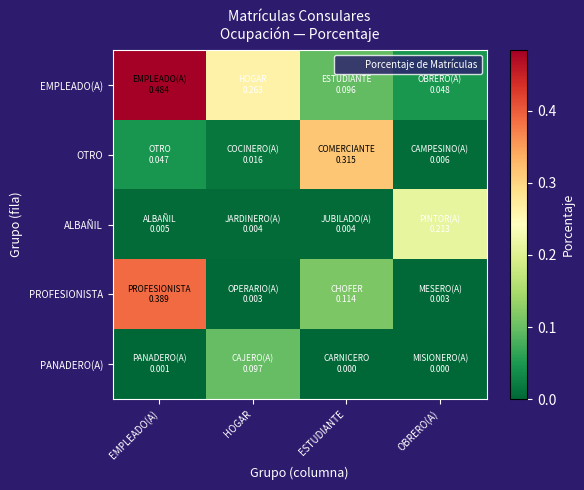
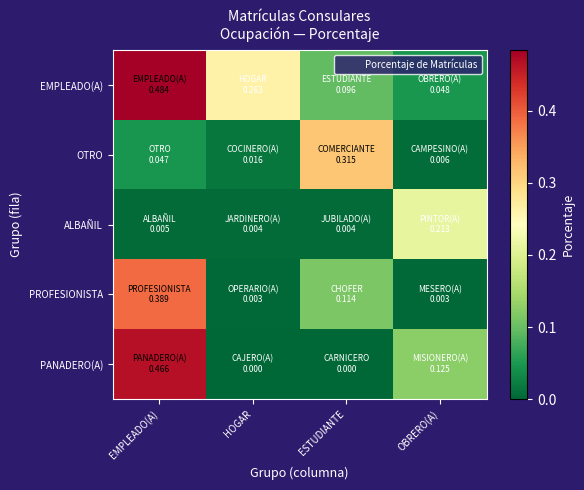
PANADERO(A), EMPLEADO(A): 0.001 -> 0.466
PANADERO(A), HOGAR: 0.097 -> 0.000
PANADERO(A), OBRERO(A): 0.000 -> 0.125
